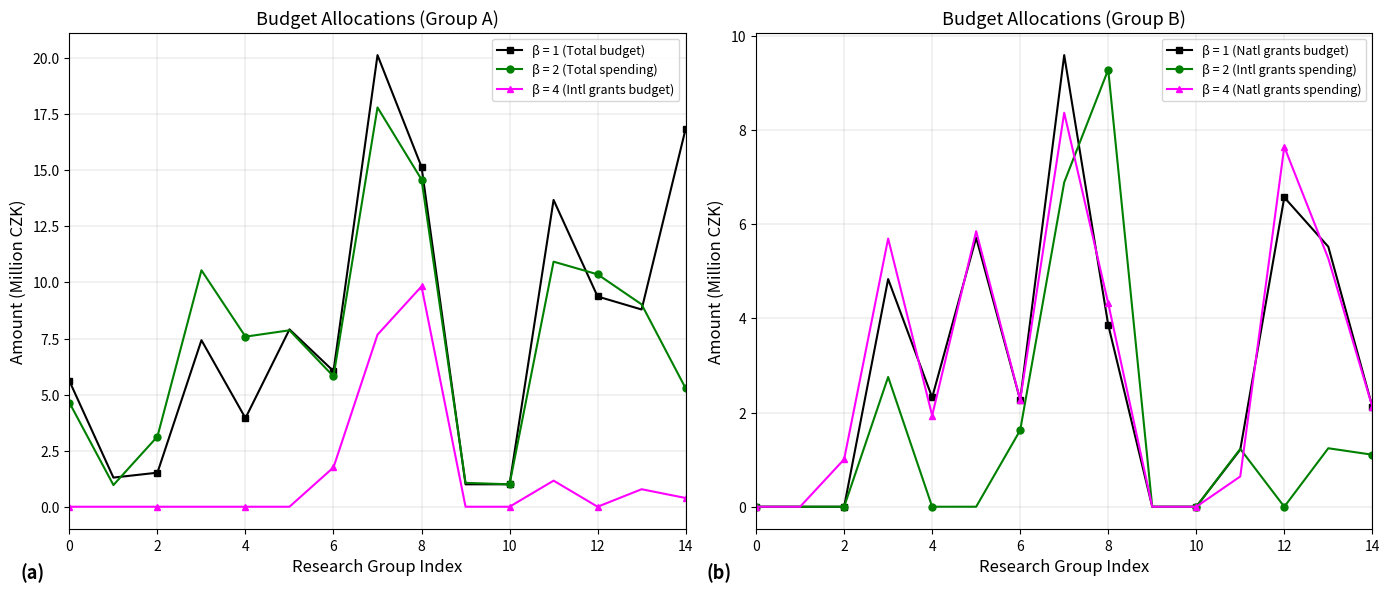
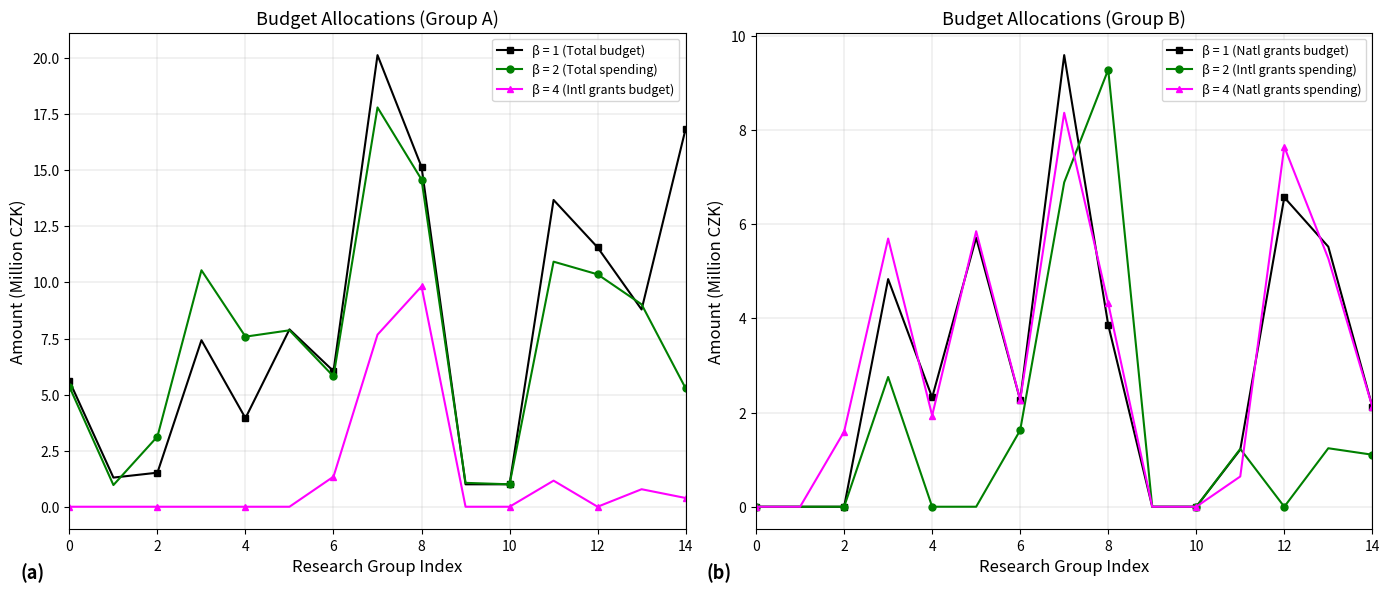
Budget Allocations (Group A), β = 2 (Total spending), 0: 4.6 -> 5.4
Budget Allocations (Group A), β = 4 (Intl grants budget), 6: 1.8 -> 1.3
Budget Allocations (Group A), β = 1 (Total budget), 12: 9.4 -> 11.6
Budget Allocations (Group B), β = 4 (Natl grants spending), 2: 1.0 -> 1.6
